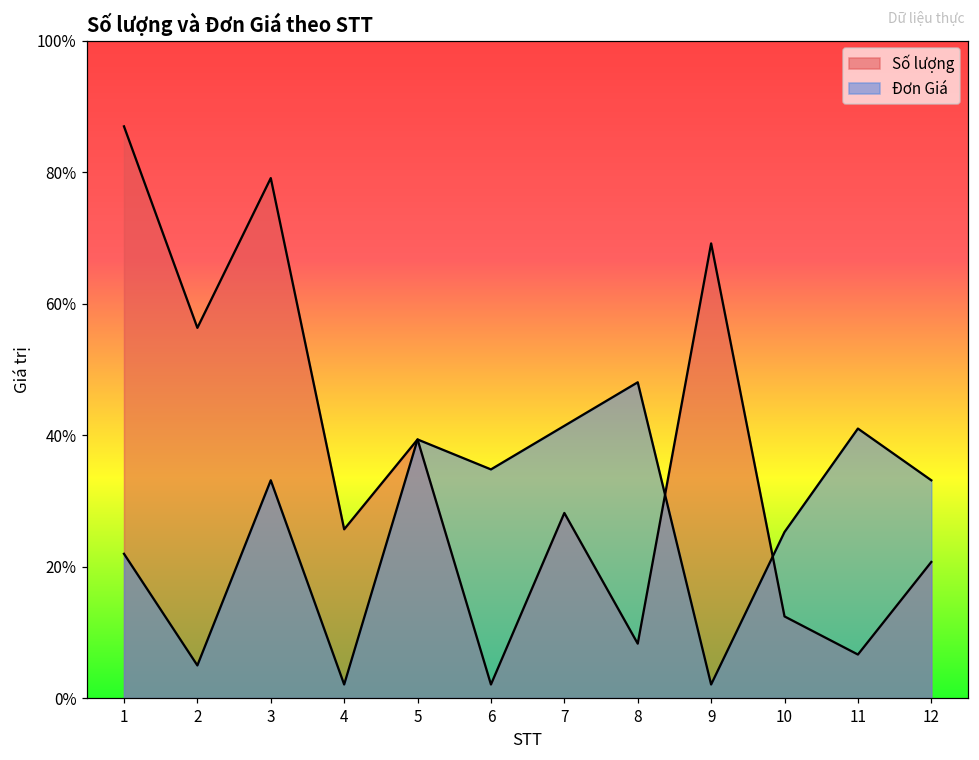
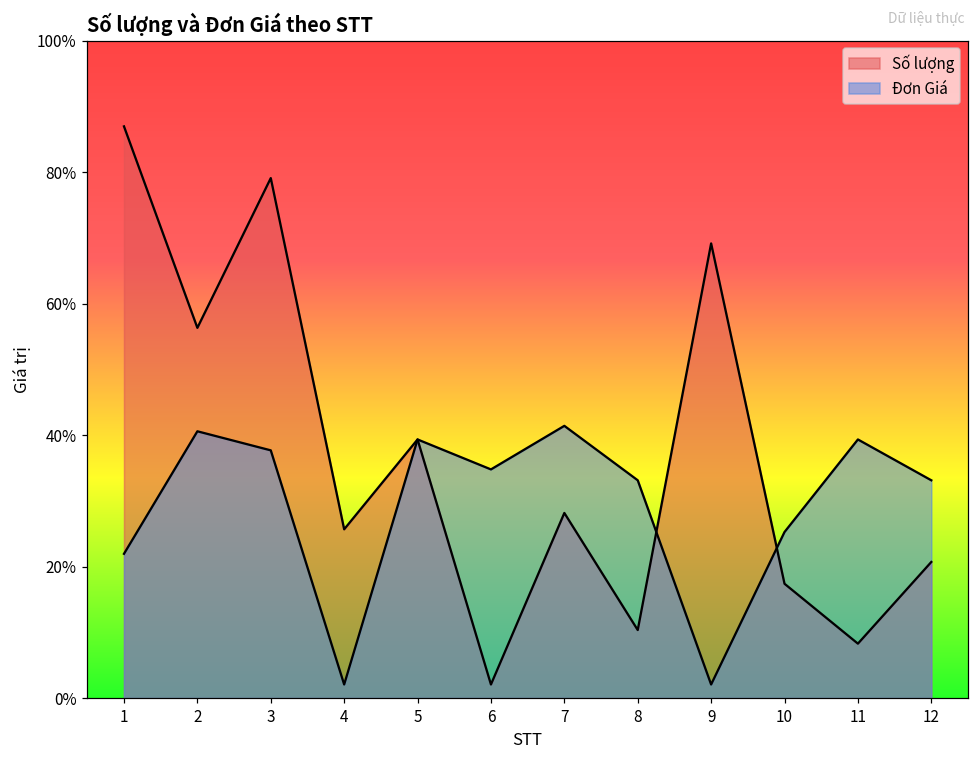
Đơn Giá, 2: 5% -> 41%
Đơn Giá, 3: 33% -> 38%
Số lượng, 8: 8% -> 10%
Đơn Giá, 8: 48% -> 33%
Số lượng, 10: 12% -> 17%
Số lượng, 11: 7% -> 8%
Đơn Giá, 11: 41% -> 39%
